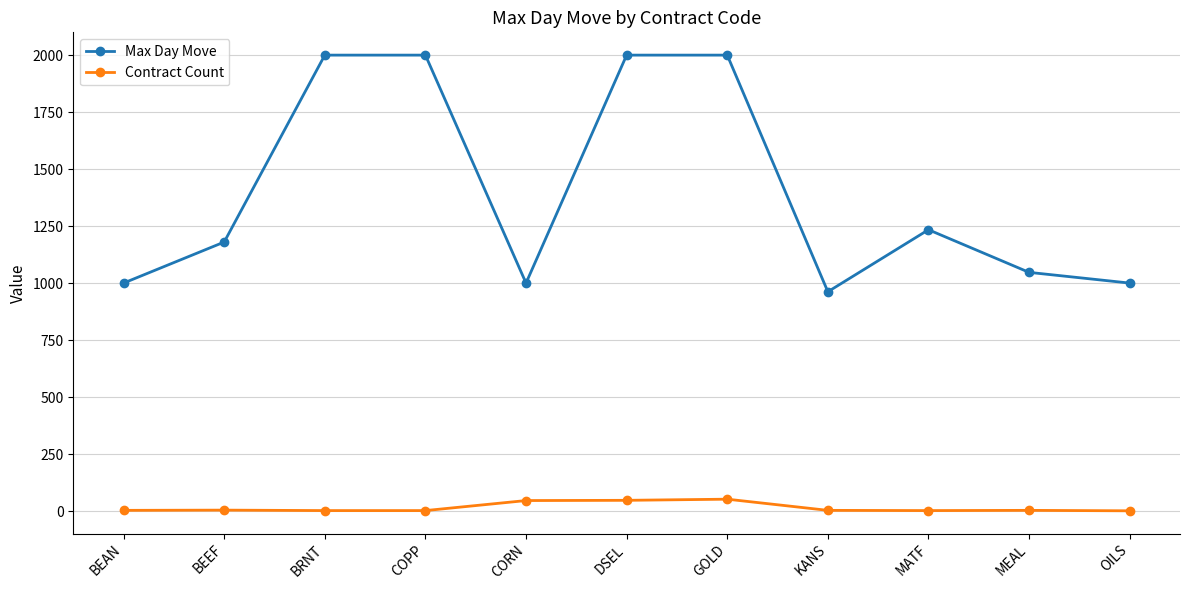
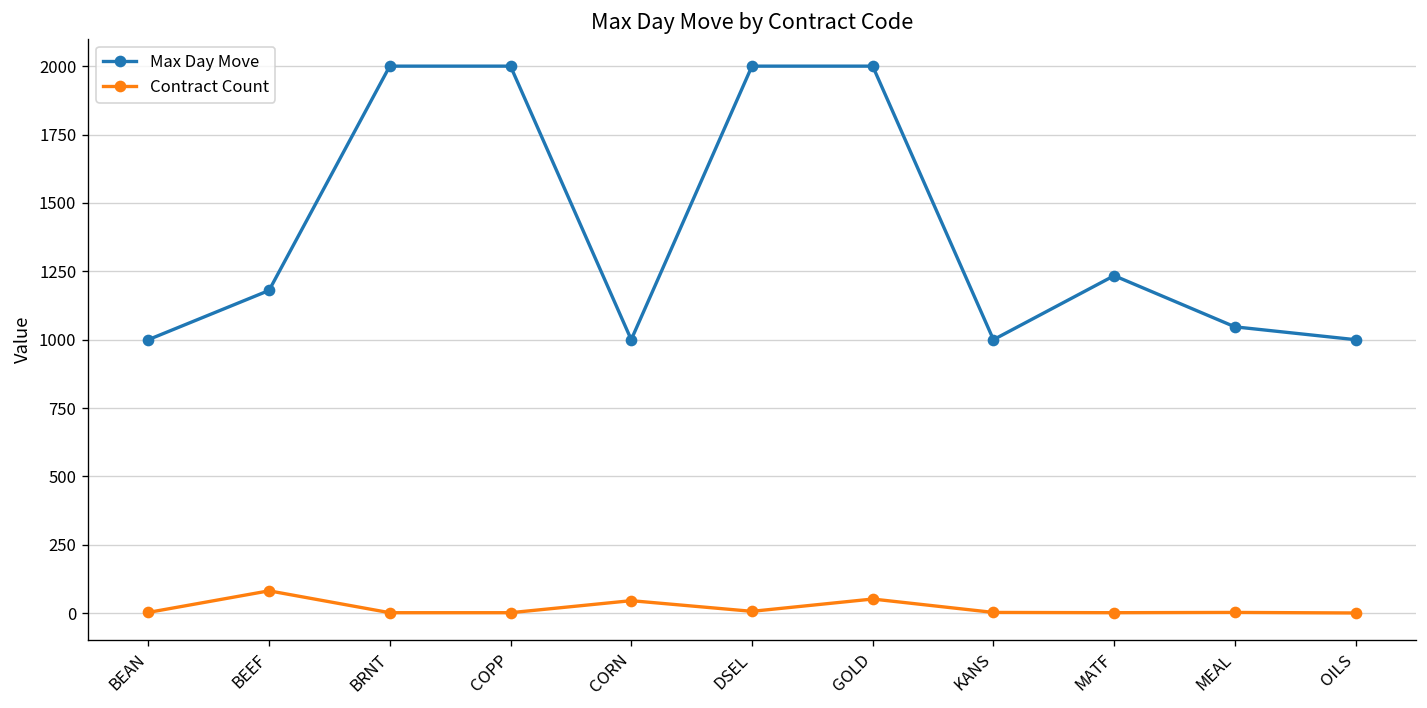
Contract Count, BEEF: 0 -> 80
Contract Count, DSEL: 50 -> 10
Max Day Move, KANS: 960 -> 1000
